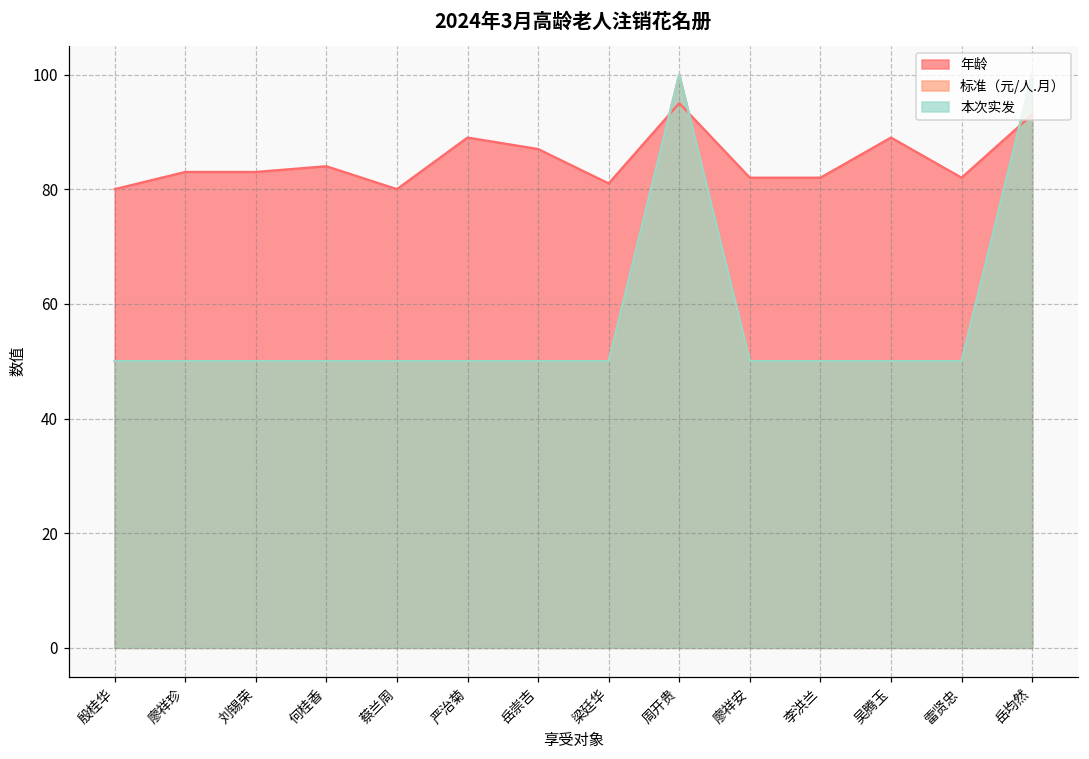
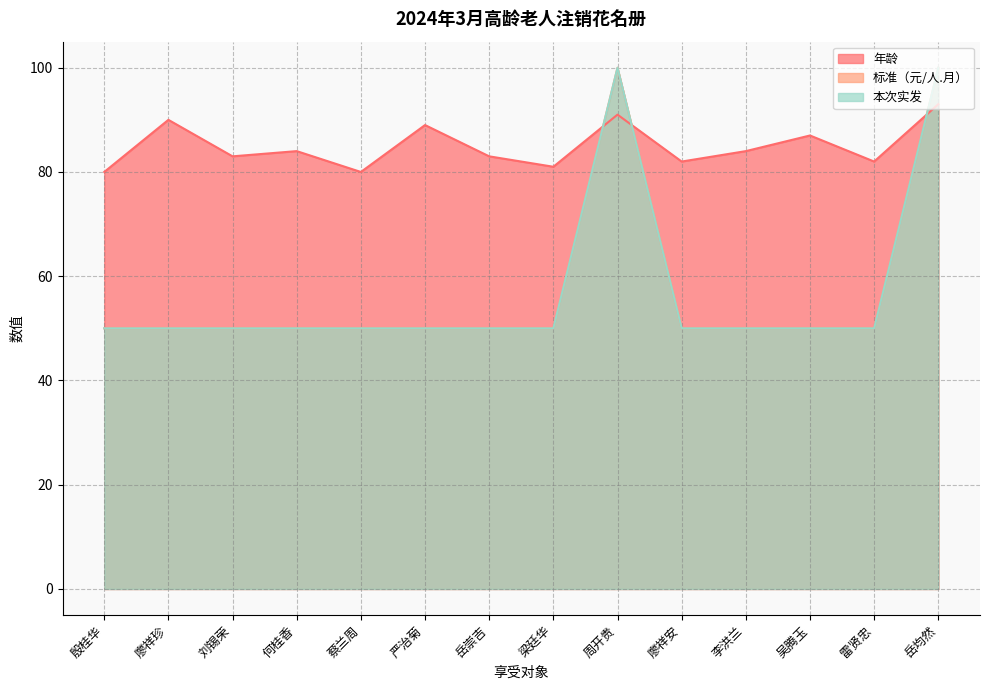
年龄, 廖祥珍: 83 -> 90
年龄, 岳崇吉: 87 -> 83
年龄, 周开贵: 95 -> 91
年龄, 李洪兰: 82 -> 84
年龄, 吴腾玉: 89 -> 87
